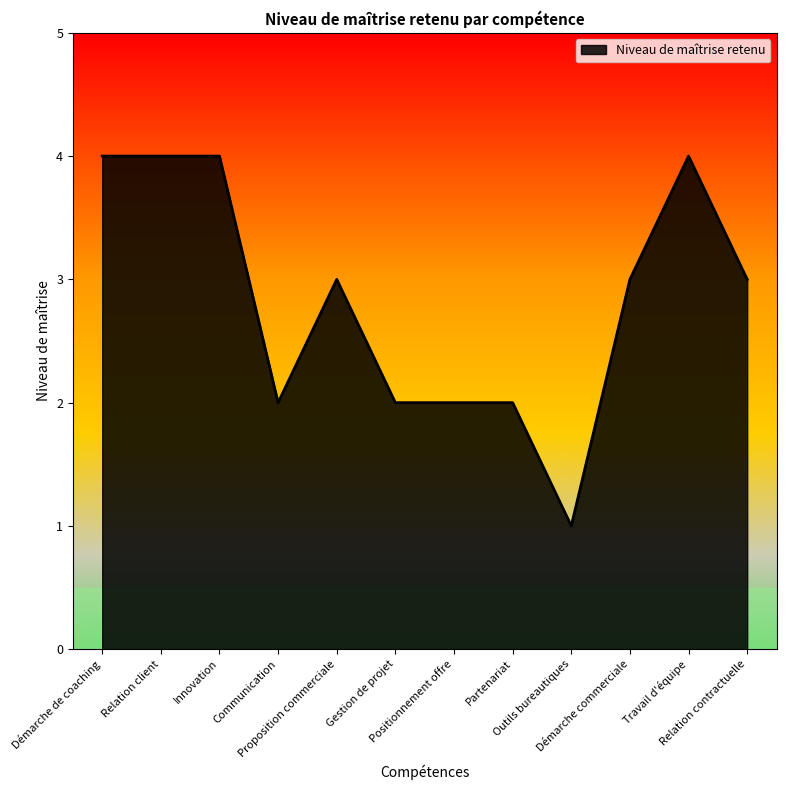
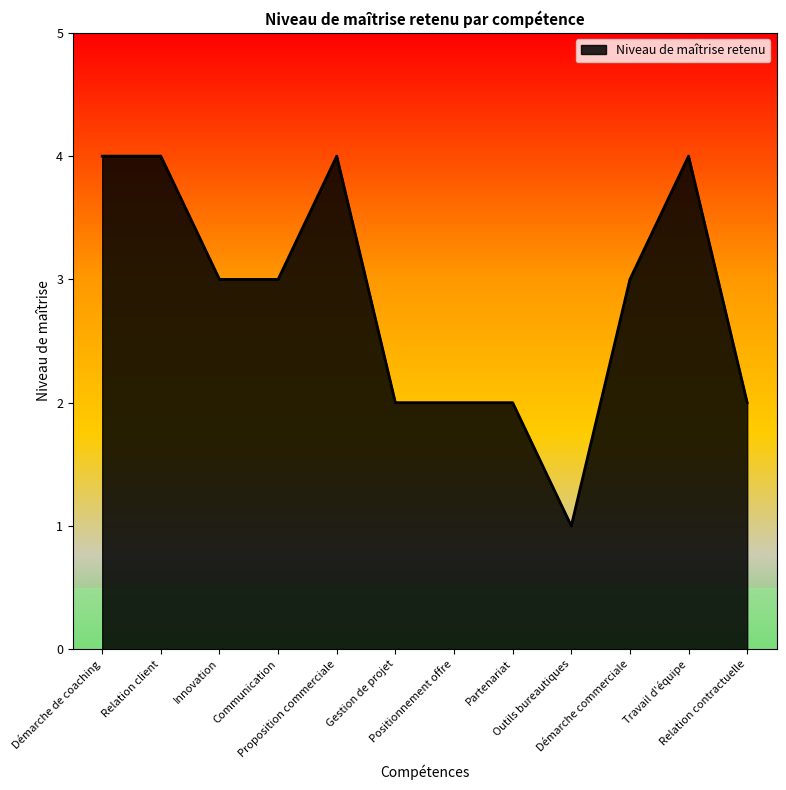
Innovation: 4 -> 3
Communication: 2 -> 3
Proposition commerciale: 3 -> 4
Relation contractuelle: 3 -> 2
